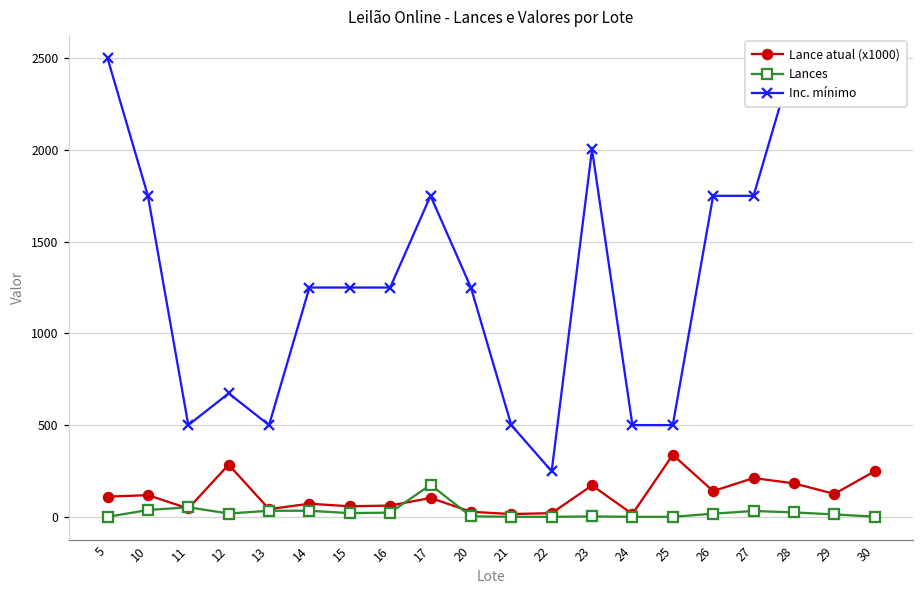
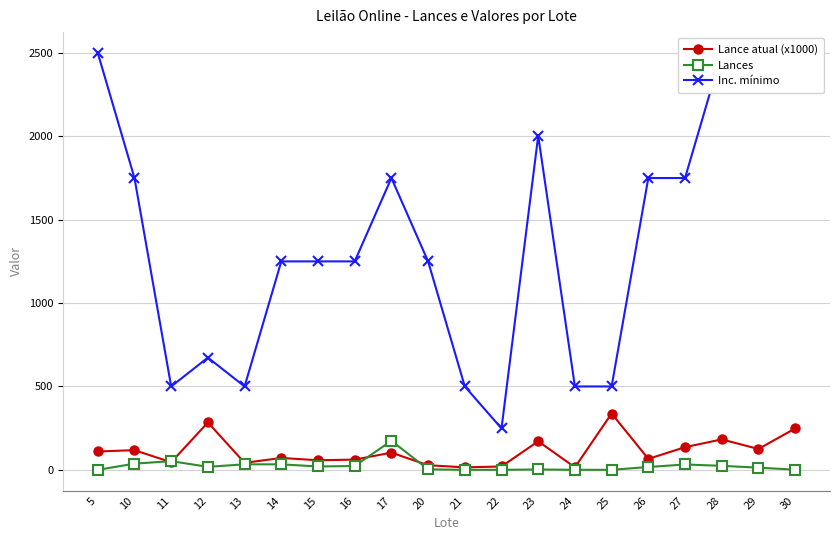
Lance atual (x1000), 26: 140 -> 70
Lance atual (x1000), 27: 210 -> 140
